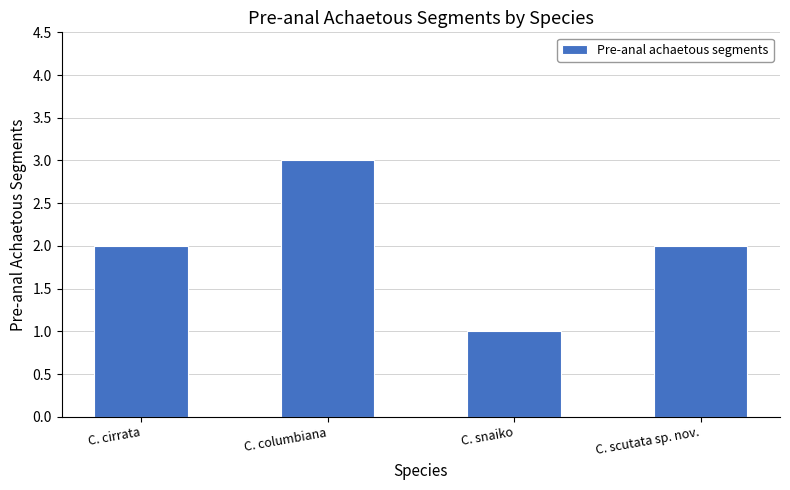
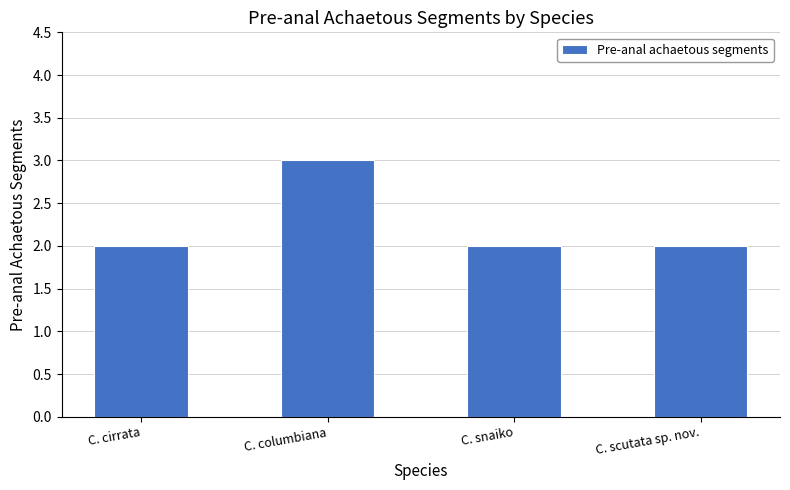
C. snaiko: 1 -> 2
